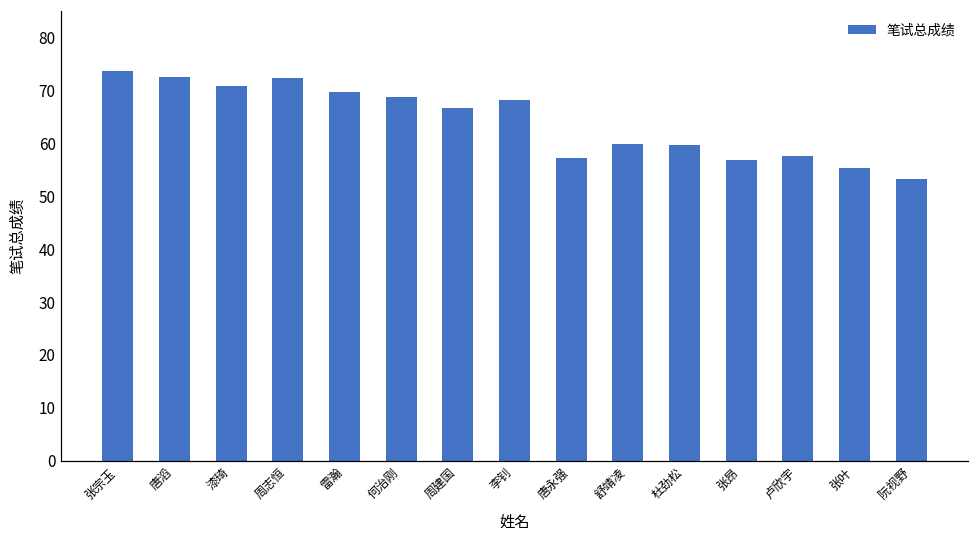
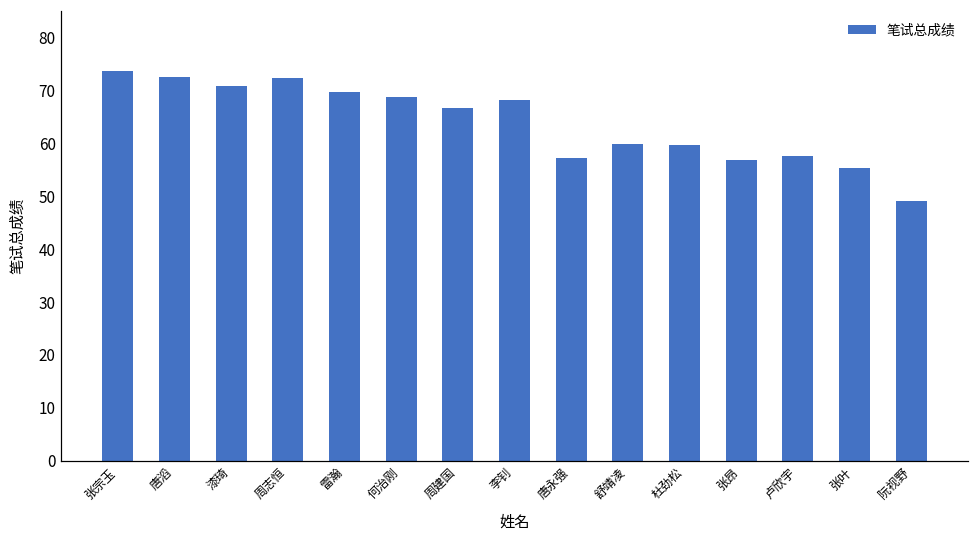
阮视野: 53 -> 49
